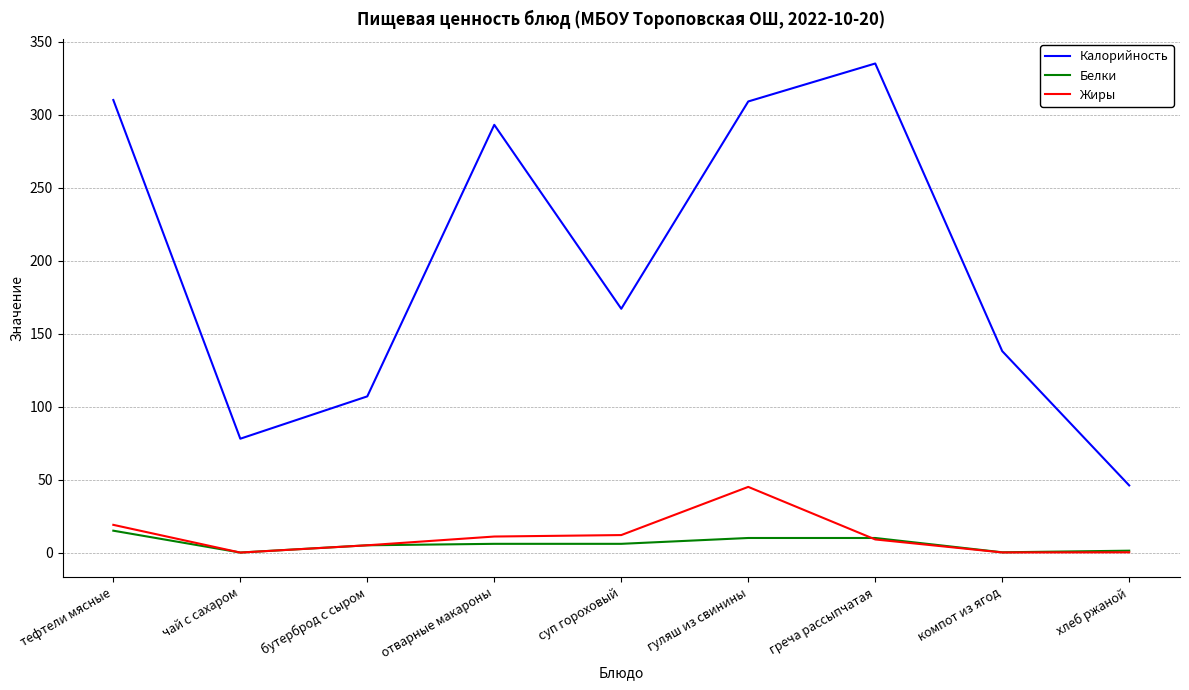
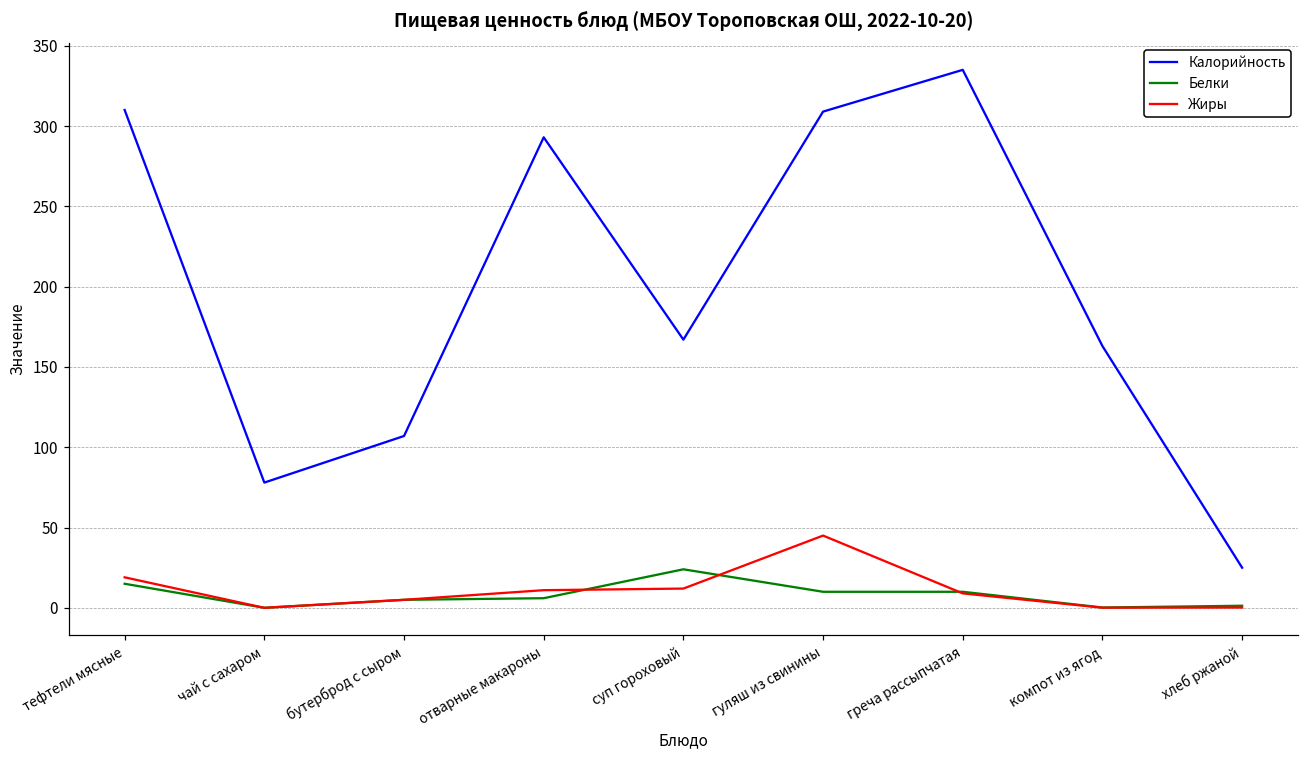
Белки, суп гороховый: 6 -> 24
Калорийность, компот из ягод: 138 -> 163
Калорийность, хлеб ржаной: 46 -> 25
